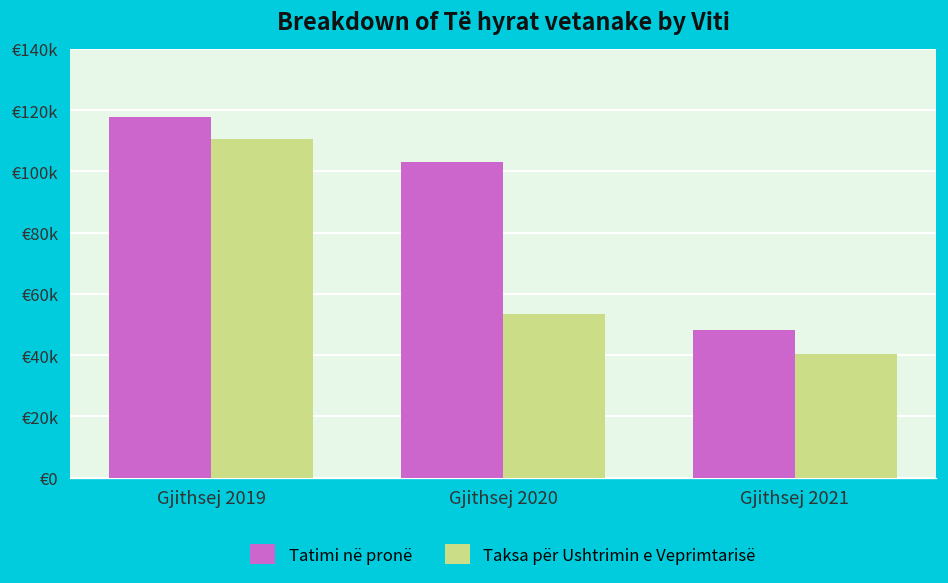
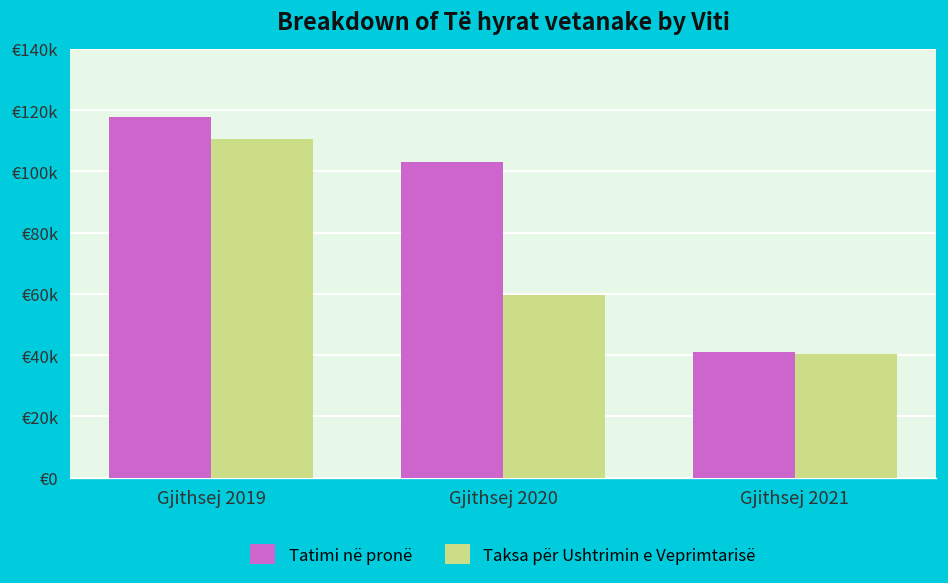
Taksa për Ushtrimin e Veprimtarisë, Gjithsej 2020: €54000 -> €60000
Tatimi në pronë, Gjithsej 2021: €48000 -> €41000
